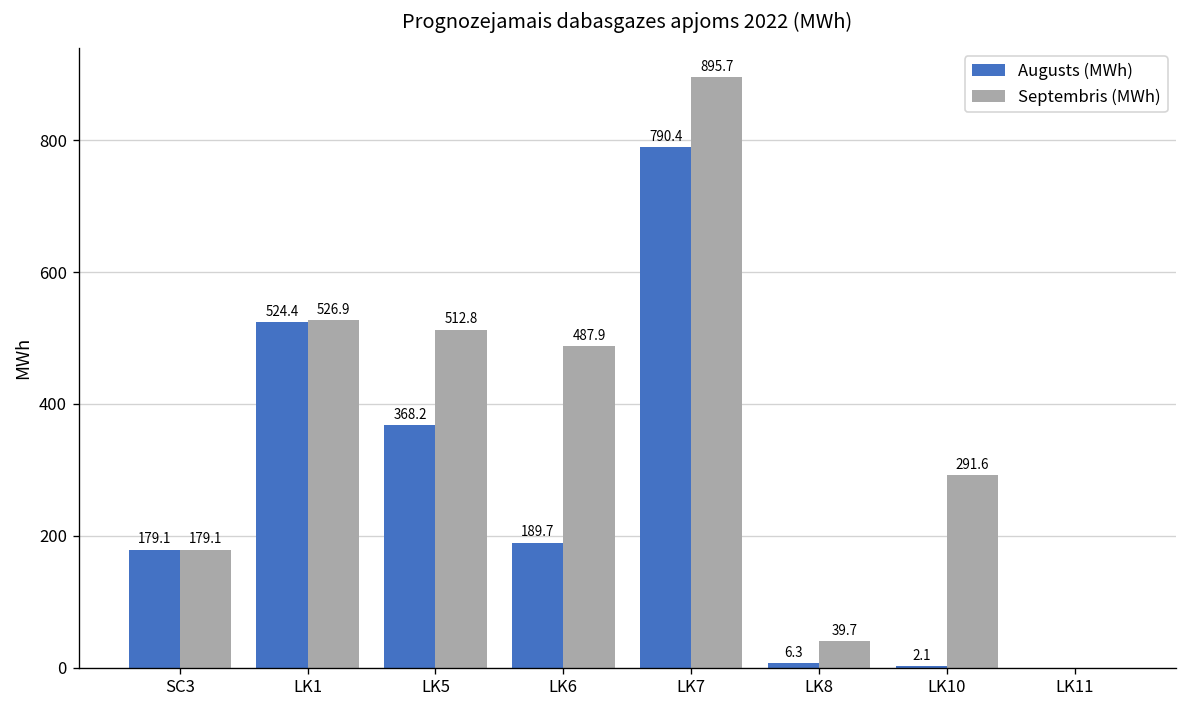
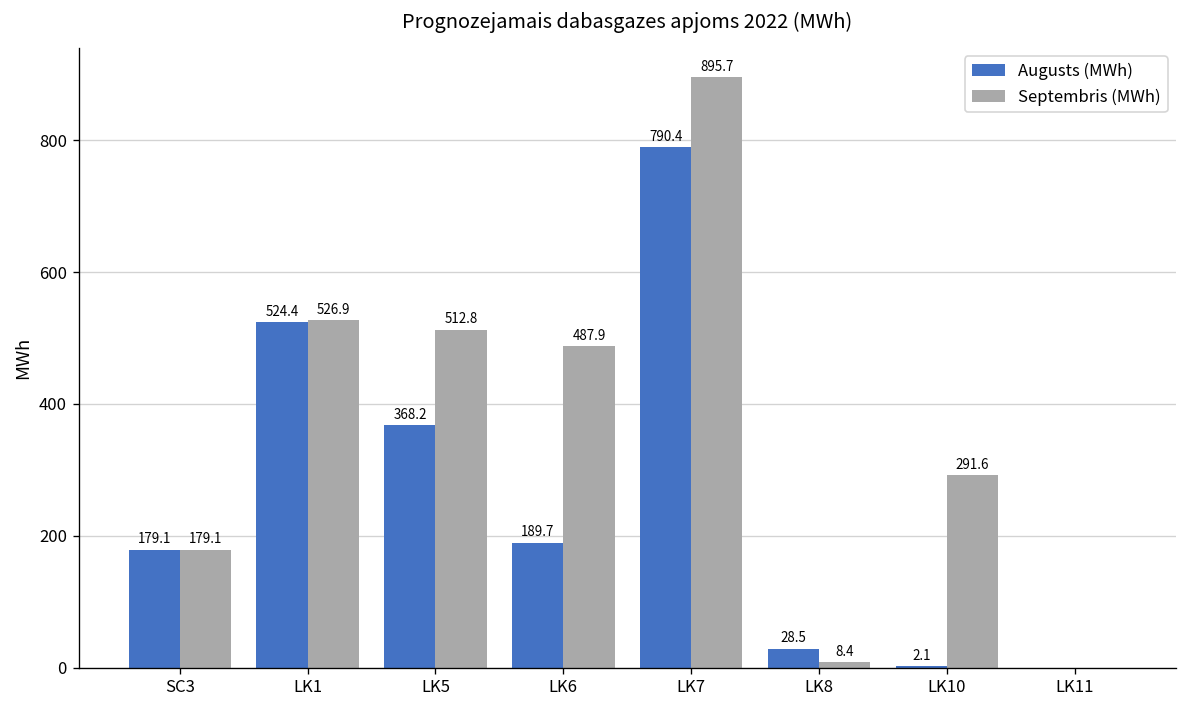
Augusts (MWh), LK8: 6.3 -> 28.5
Septembris (MWh), LK8: 39.7 -> 8.4
